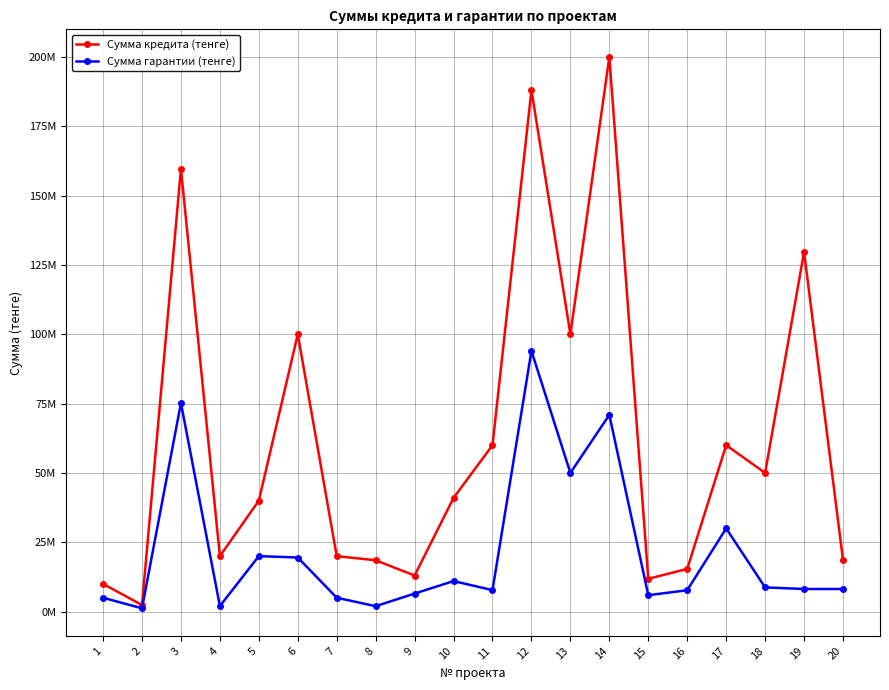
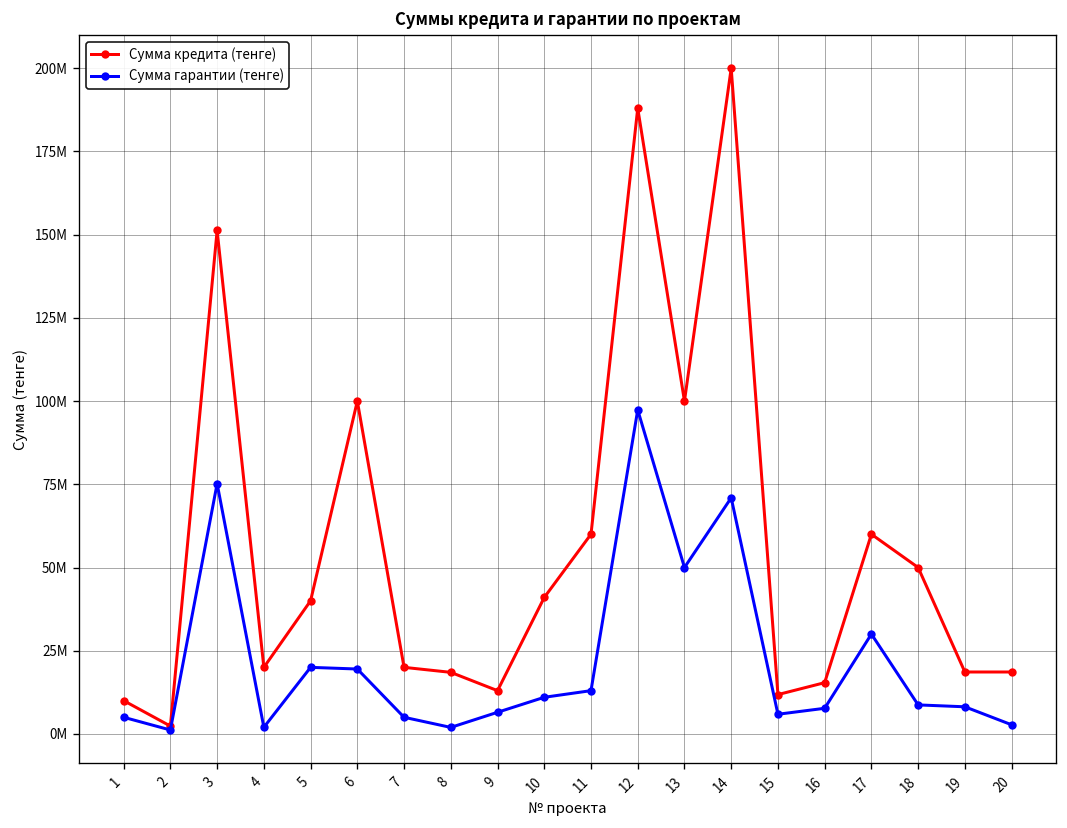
Сумма кредита (тенге), 3: 160000000 -> 151000000
Сумма гарантии (тенге), 11: 8000000 -> 13000000
Сумма гарантии (тенге), 12: 94000000 -> 97000000
Сумма кредита (тенге), 19: 130000000 -> 19000000
Сумма гарантии (тенге), 20: 8000000 -> 3000000
